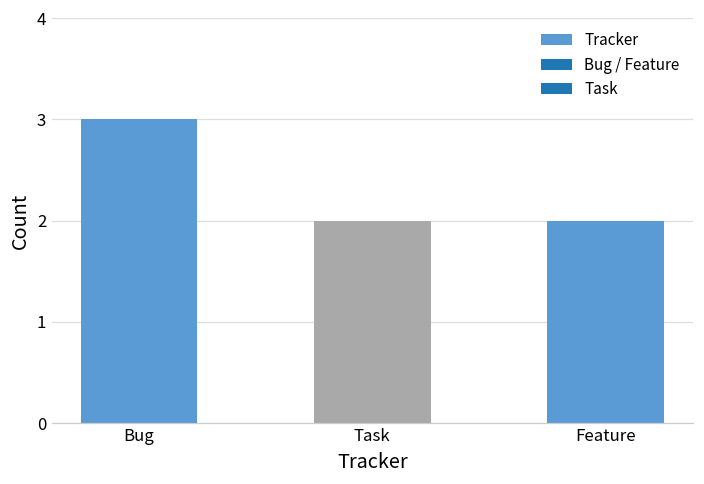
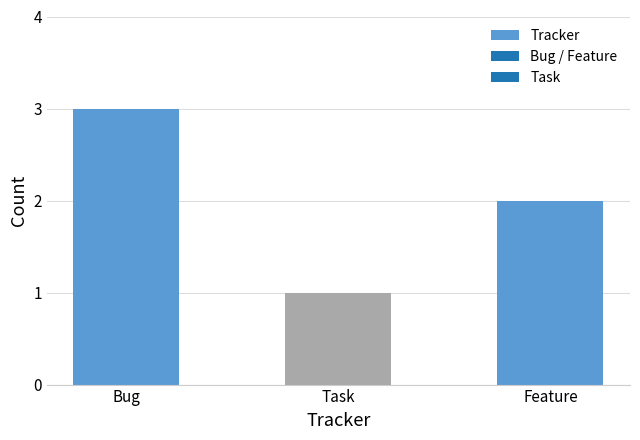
Task: 2 -> 1
